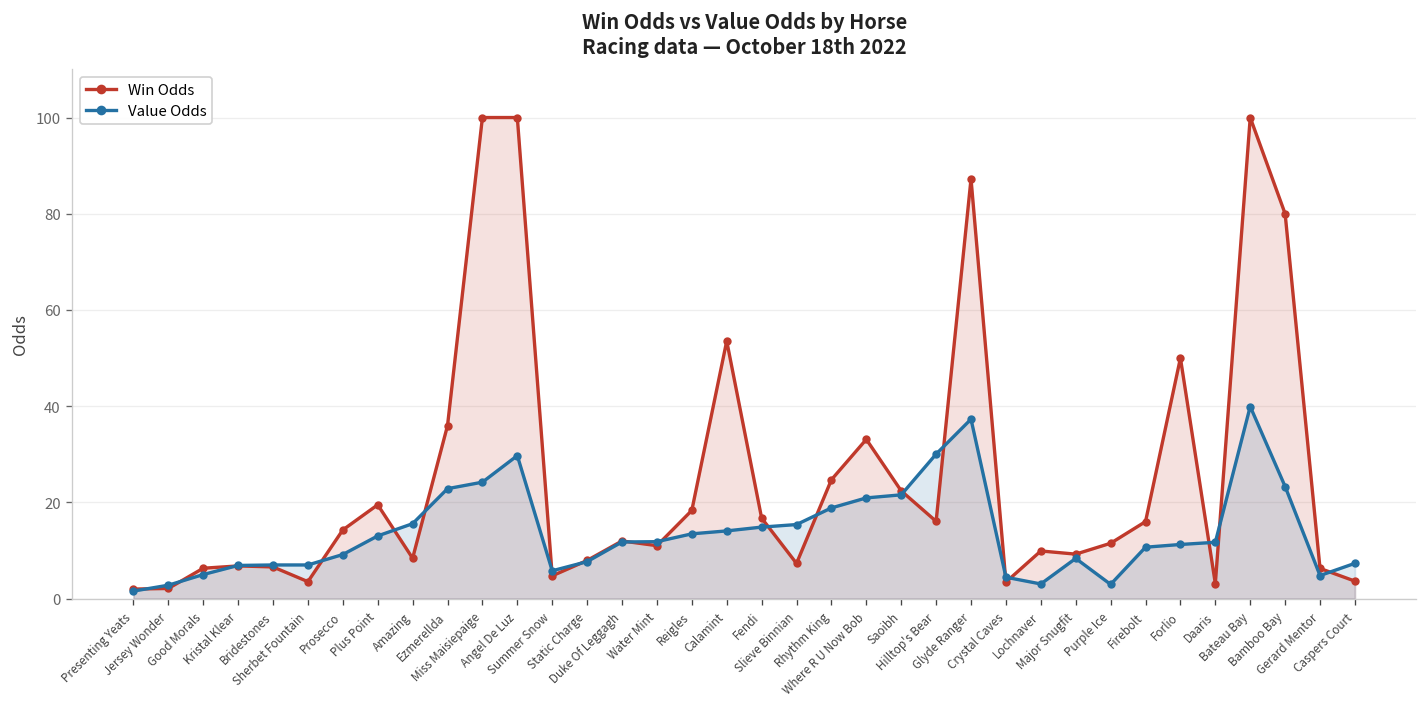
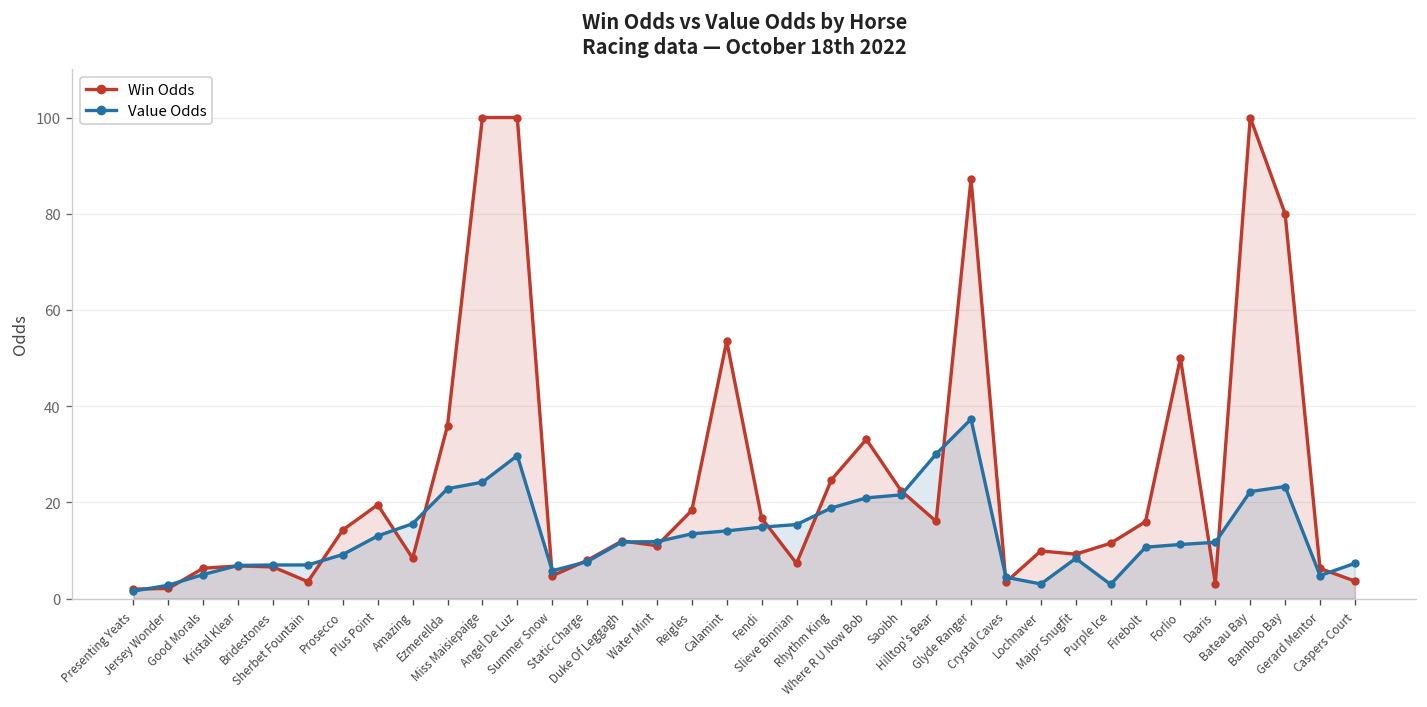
Value Odds, Bateau Bay: 40 -> 22
